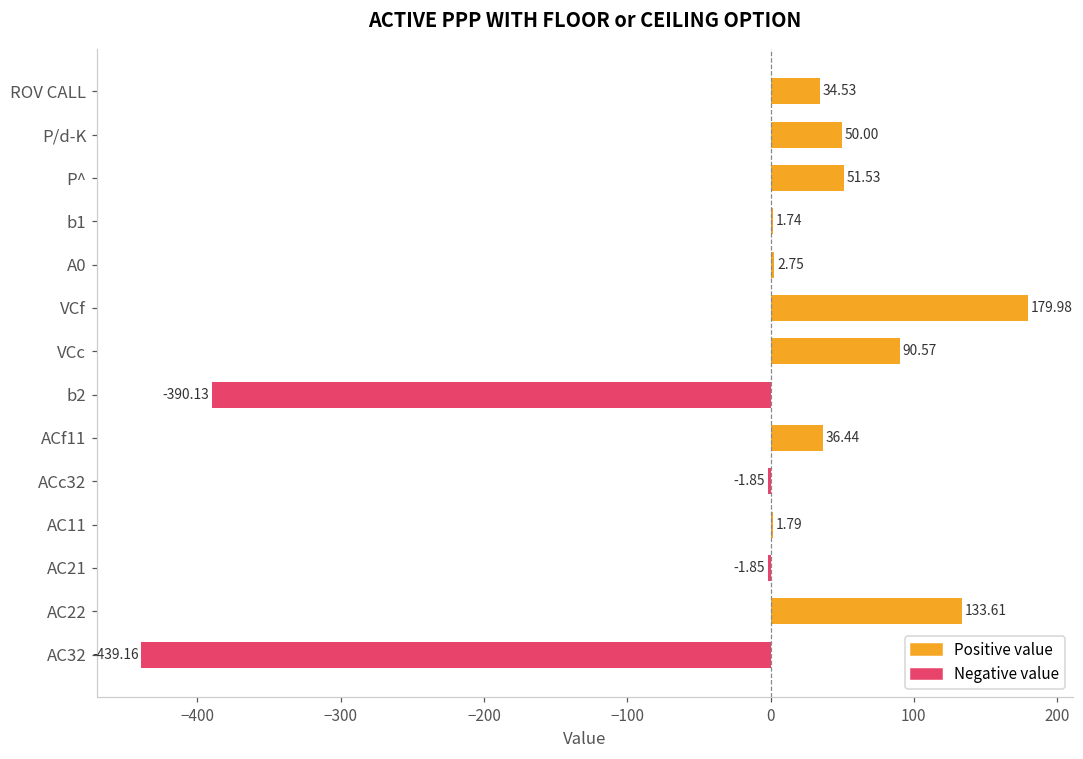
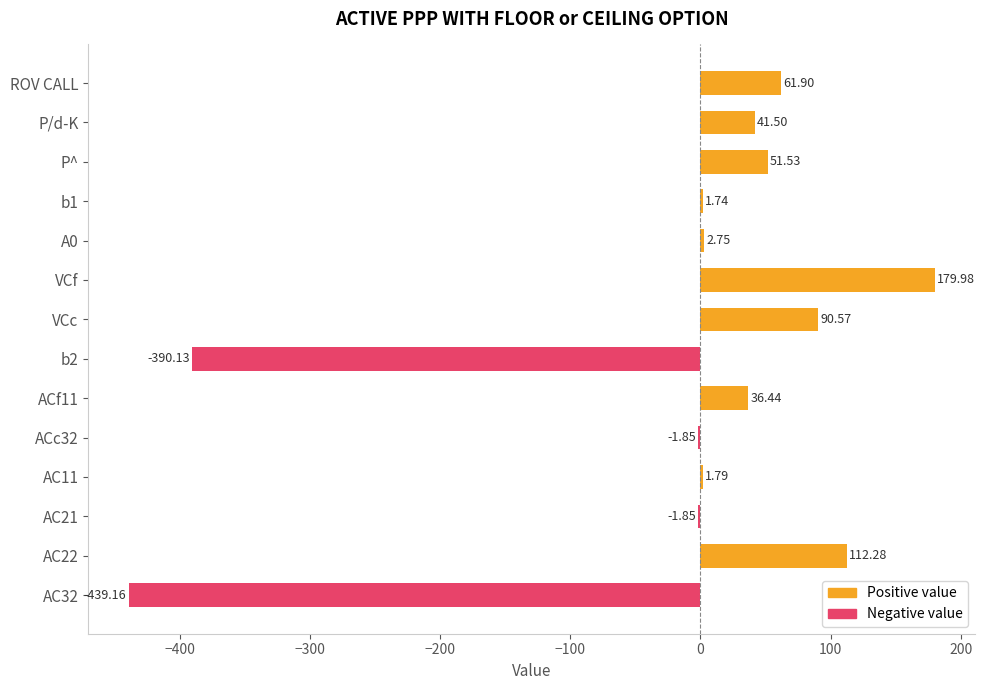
Positive value, ROV CALL: 34.53 -> 61.90
Positive value, P/d-K: 50.00 -> 41.50
Positive value, AC22: 133.61 -> 112.28
